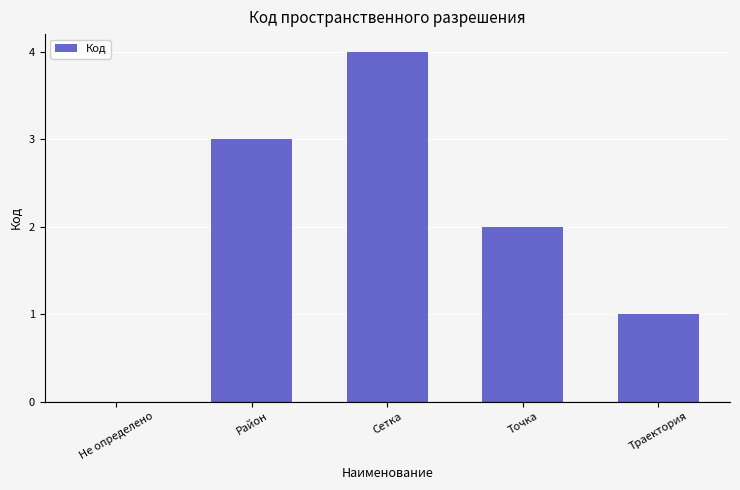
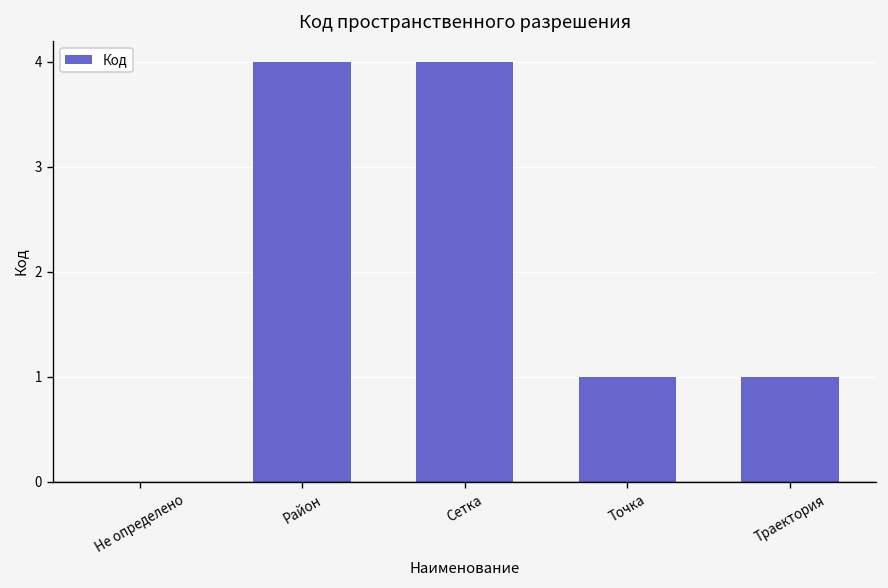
Район: 3 -> 4
Точка: 2 -> 1
